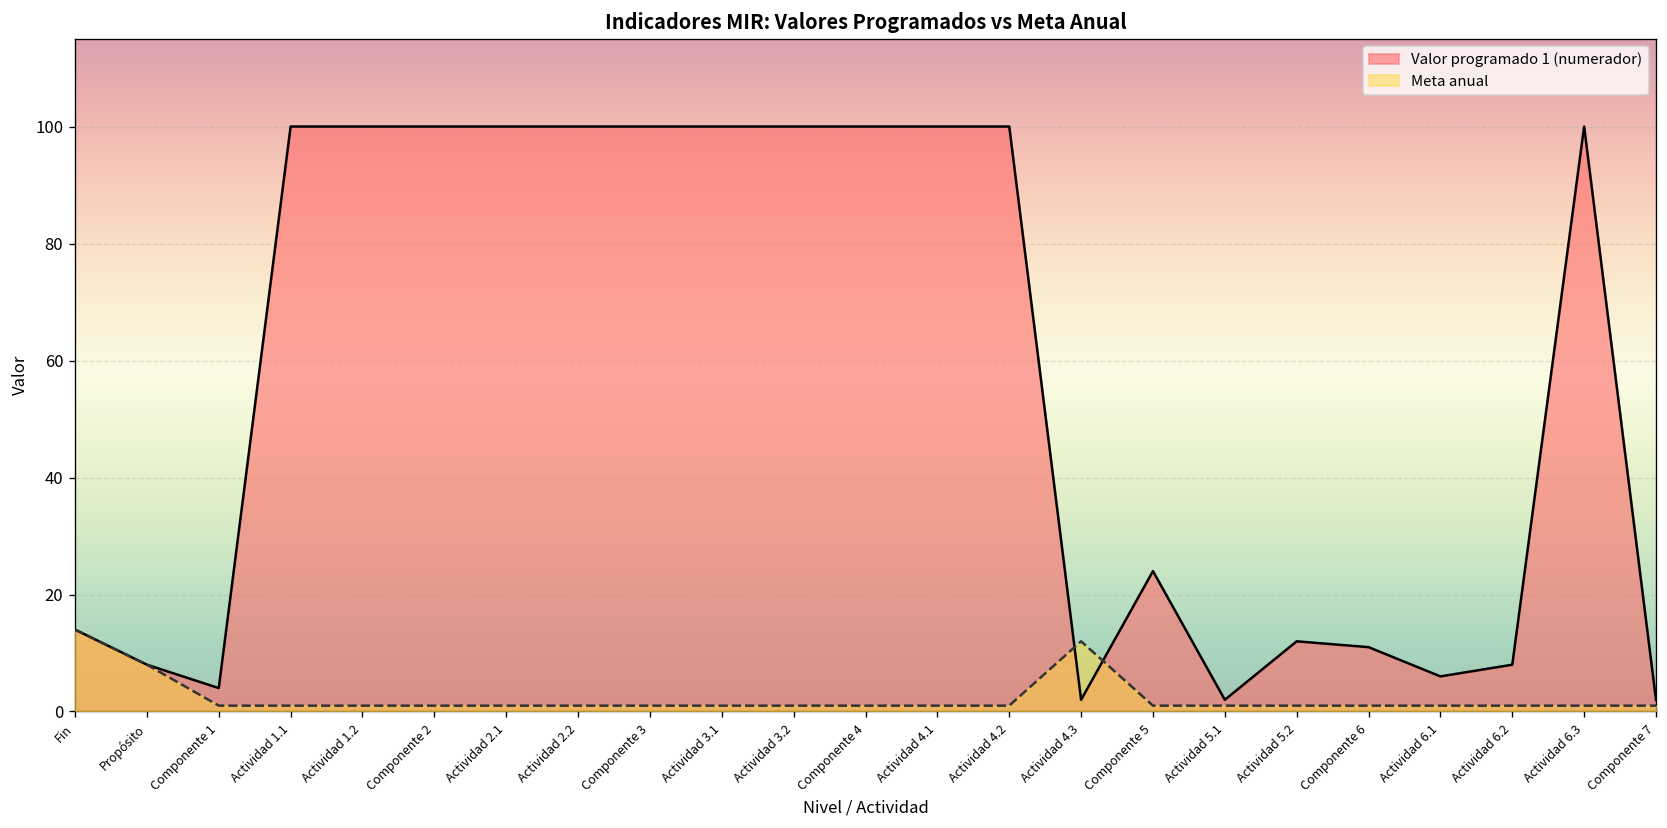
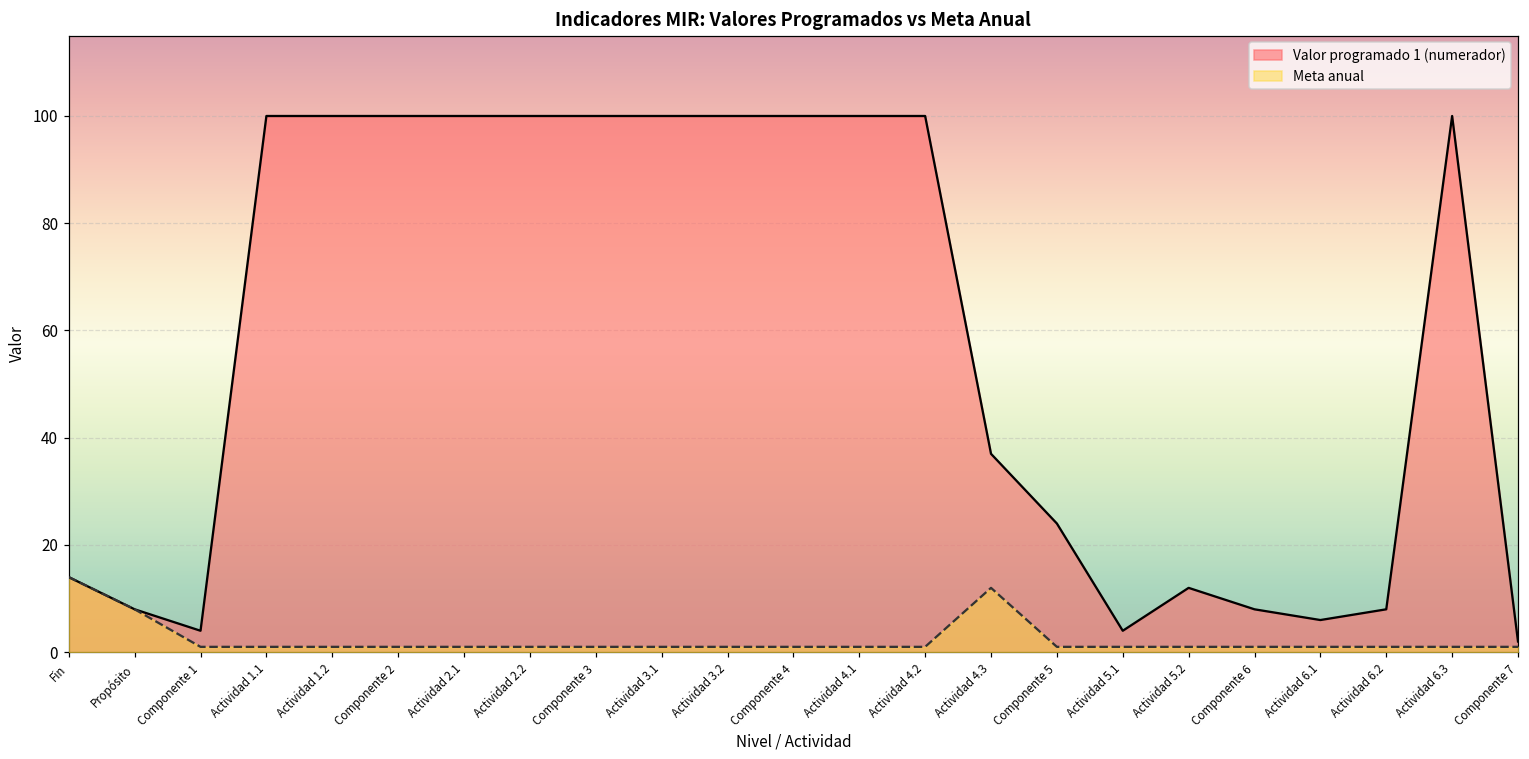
Valor programado 1 (numerador), Actividad 4.3: 2 -> 37
Valor programado 1 (numerador), Actividad 5.1: 2 -> 4
Valor programado 1 (numerador), Componente 6: 11 -> 8
